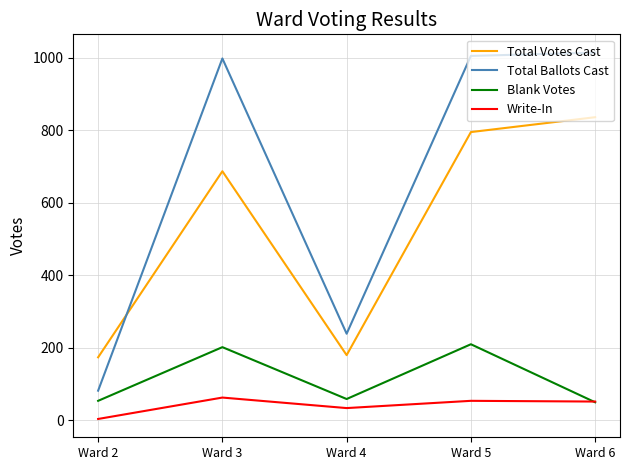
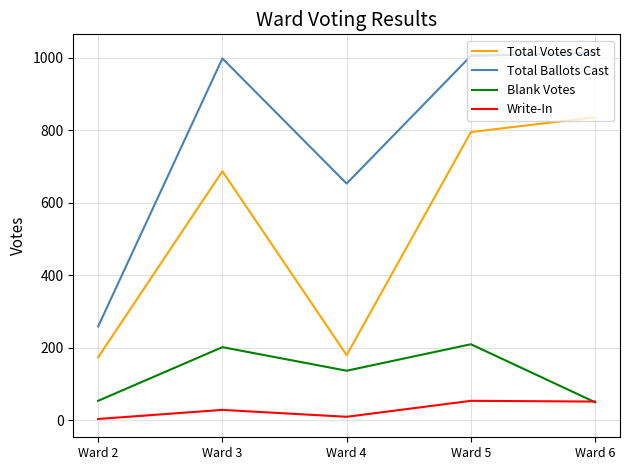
Total Ballots Cast, Ward 2: 80 -> 260
Write-In, Ward 3: 60 -> 30
Total Ballots Cast, Ward 4: 240 -> 650
Blank Votes, Ward 4: 60 -> 140
Write-In, Ward 4: 30 -> 10
